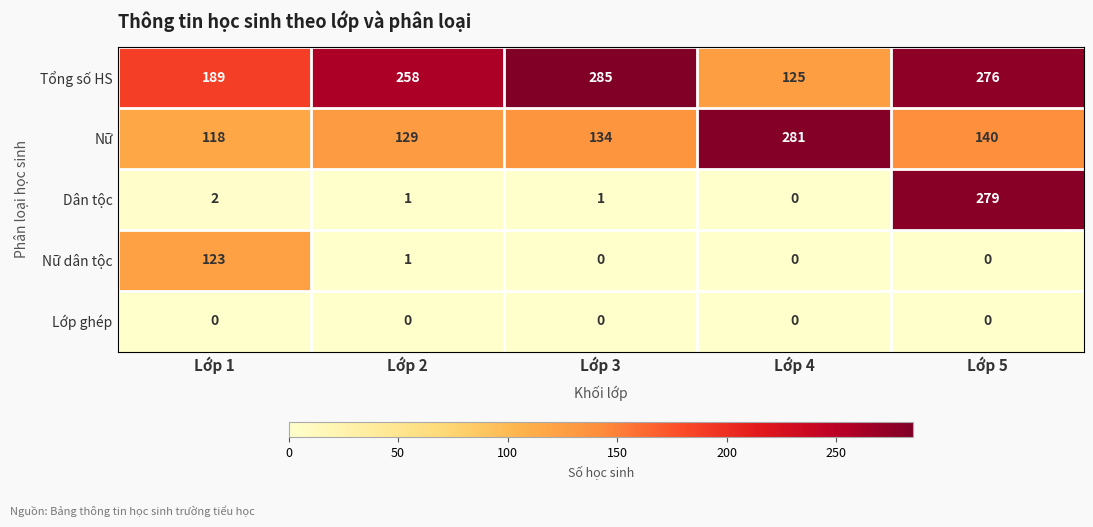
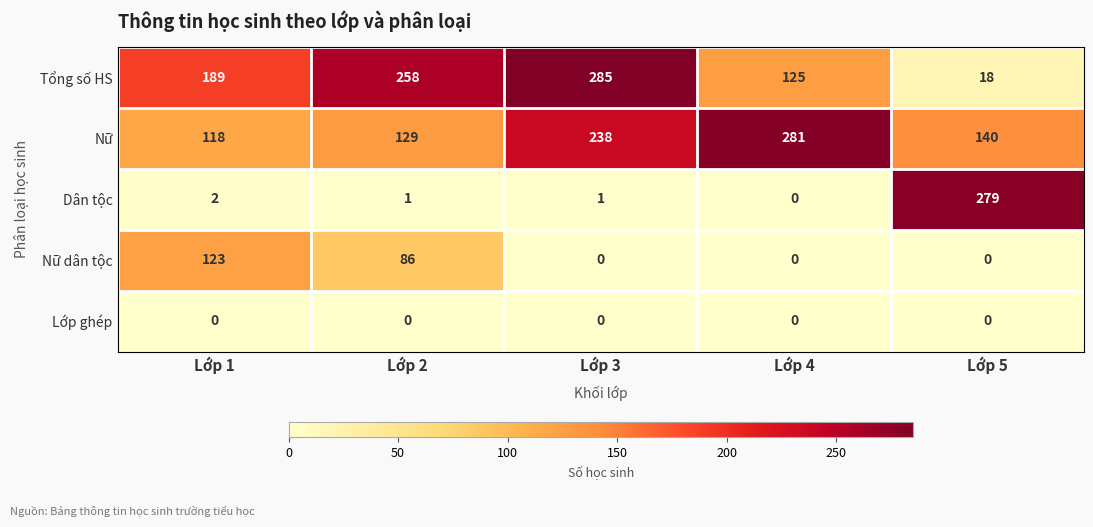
Tổng số HS, Lớp 5: 276 -> 18
Nữ, Lớp 3: 134 -> 238
Nữ dân tộc, Lớp 2: 1 -> 86
